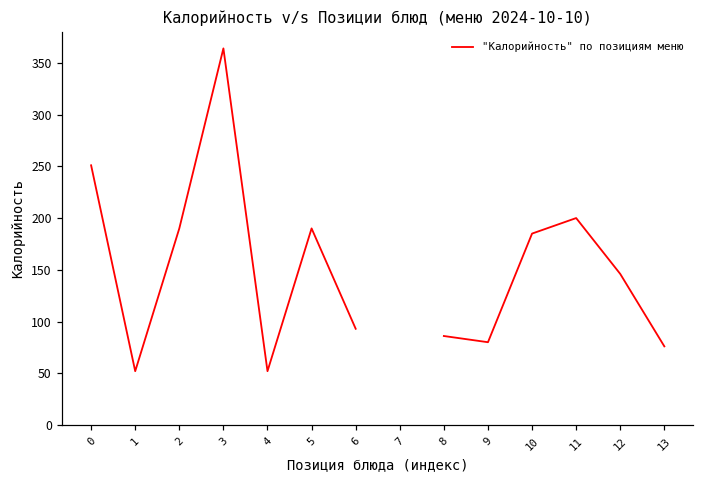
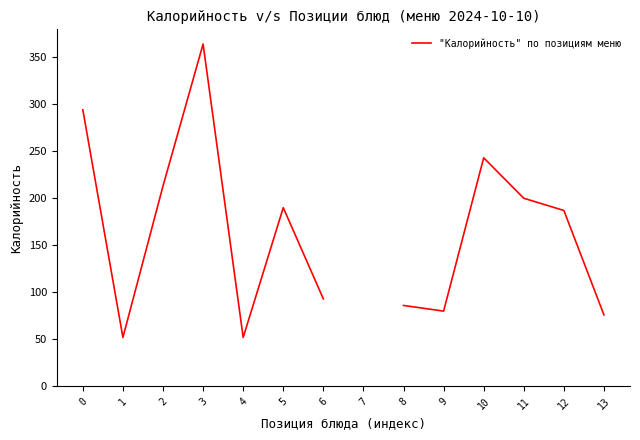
0: 250 -> 290
2: 190 -> 210
10: 190 -> 240
12: 150 -> 190
